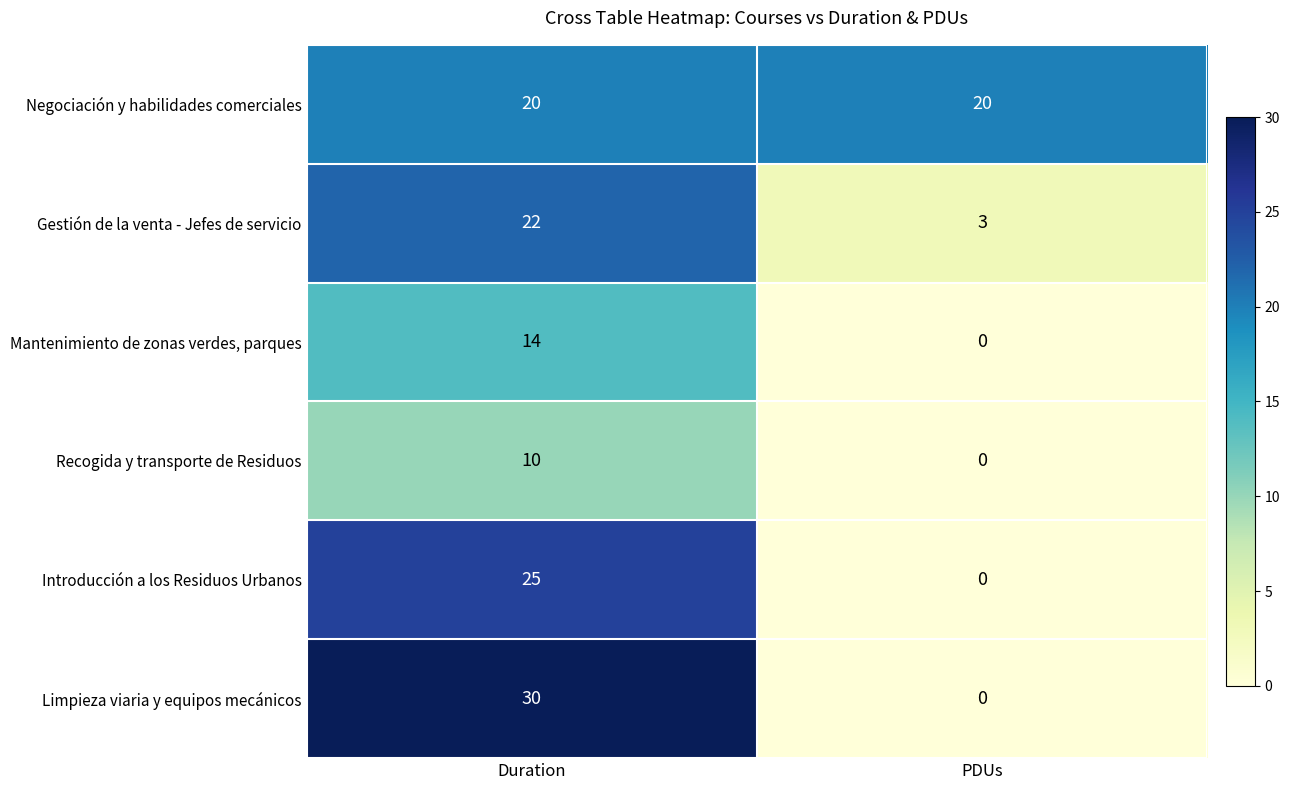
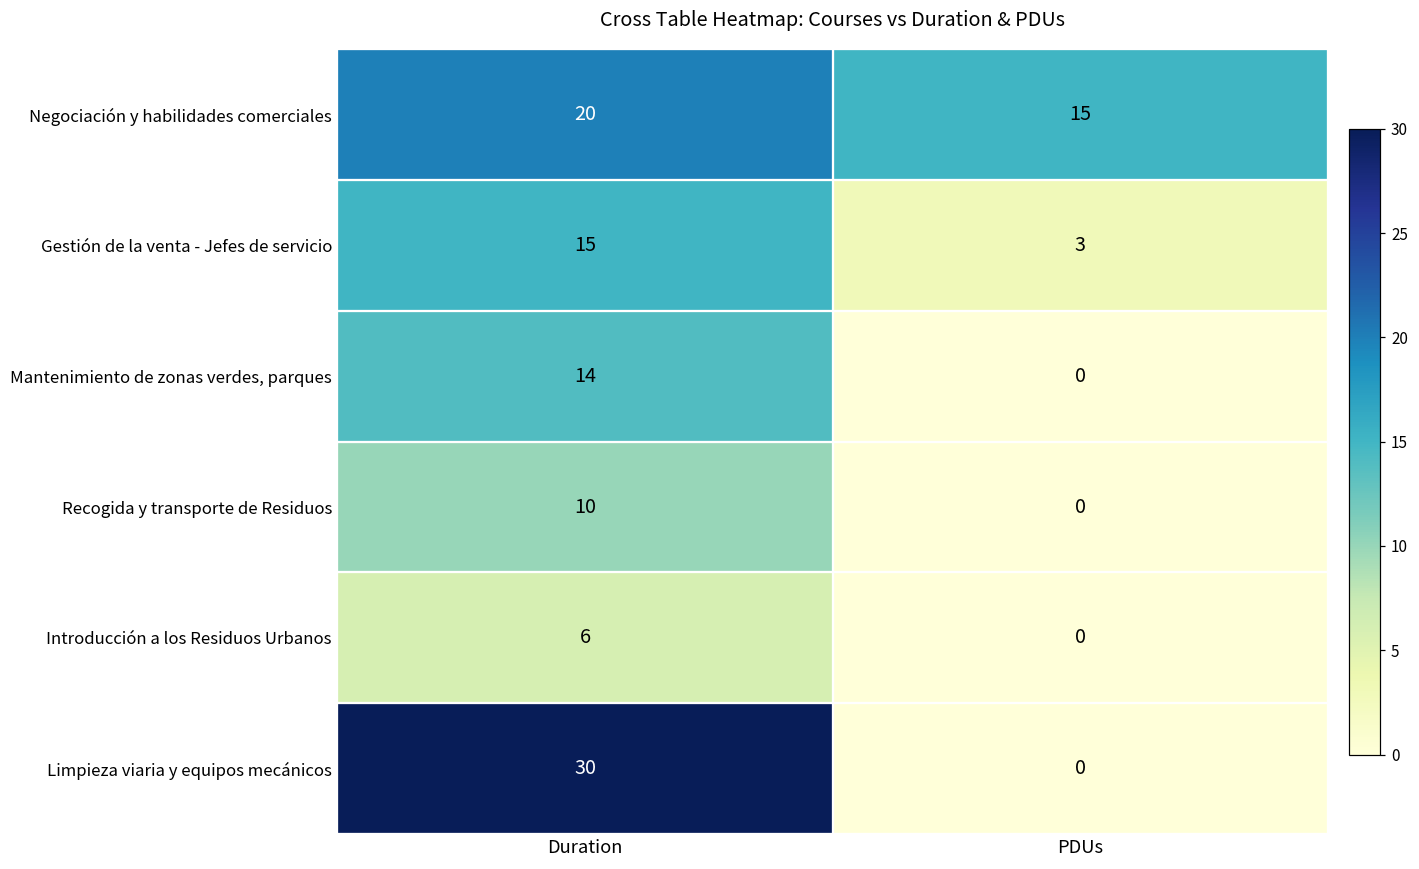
Negociación y habilidades comerciales, PDUs: 20 -> 15
Gestión de la venta - Jefes de servicio, Duration: 22 -> 15
Introducción a los Residuos Urbanos, Duration: 25 -> 6
